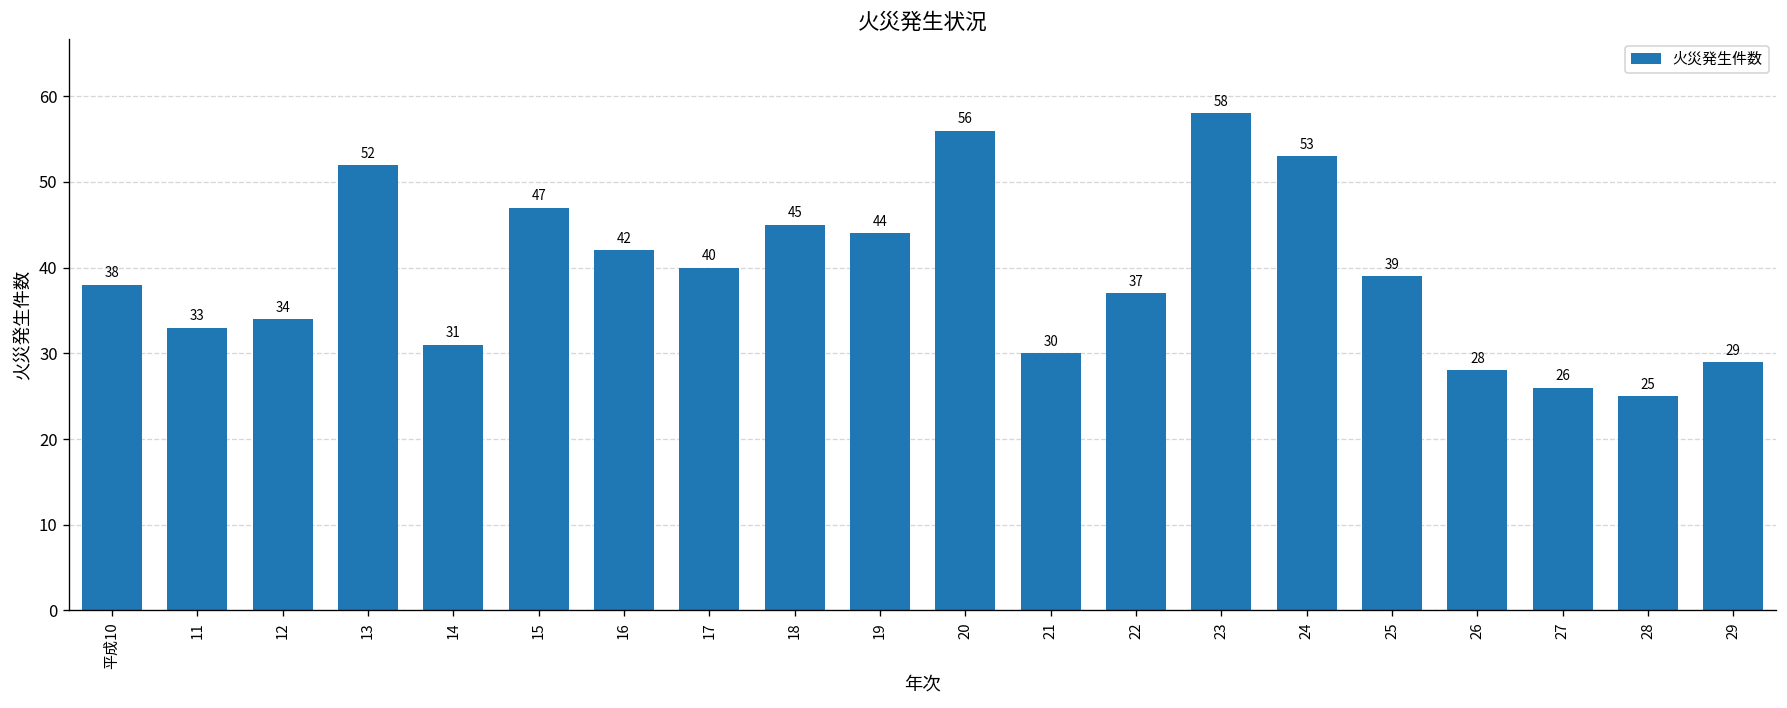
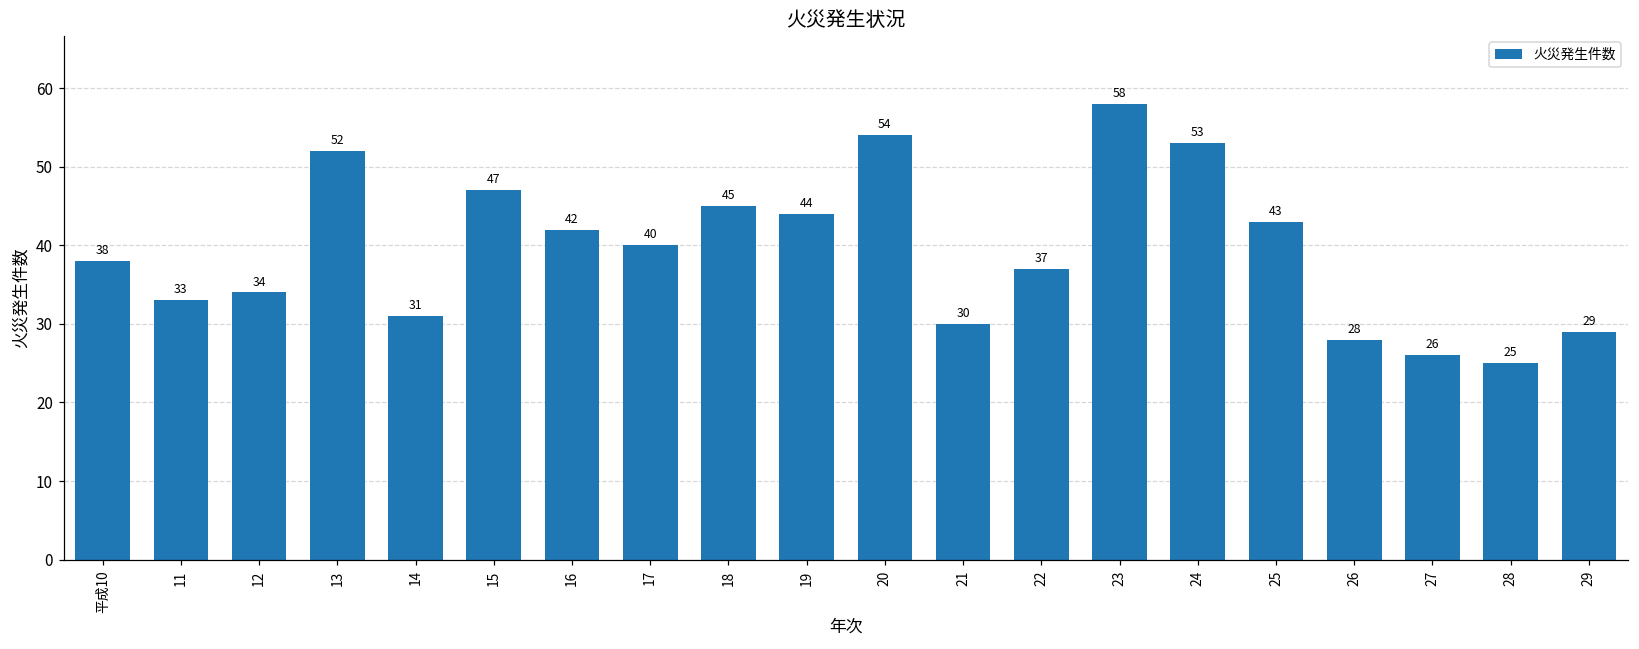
20: 56 -> 54
25: 39 -> 43
